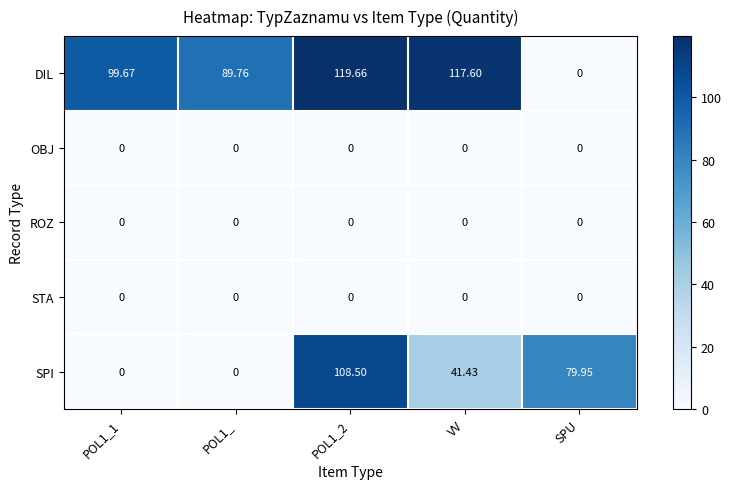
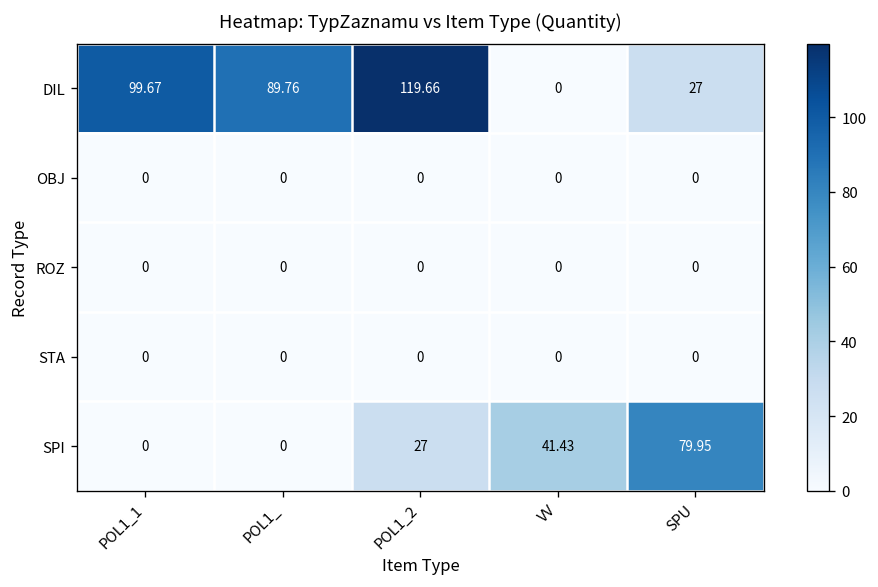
DIL, VV: 117.60 -> 0
DIL, SPU: 0 -> 27
SPI, POL1_2: 108.50 -> 27
